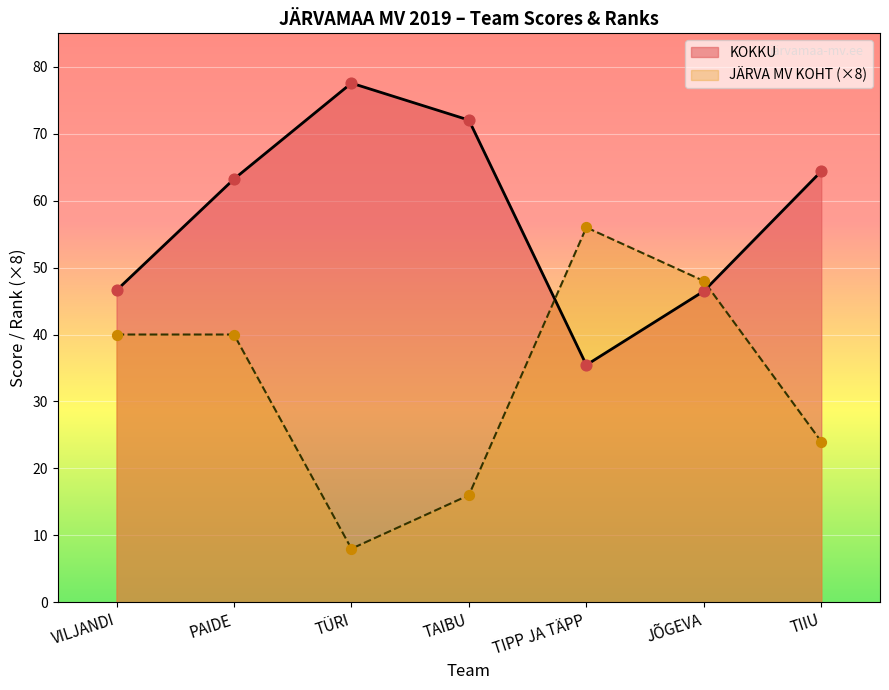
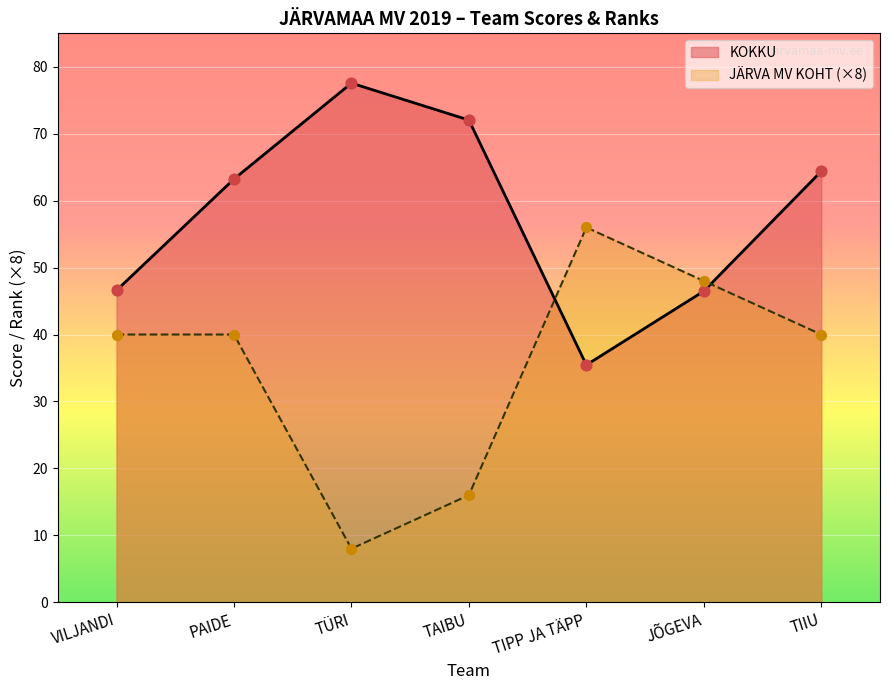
JÄRVA MV KOHT (×8), TIIU: 24 -> 40
